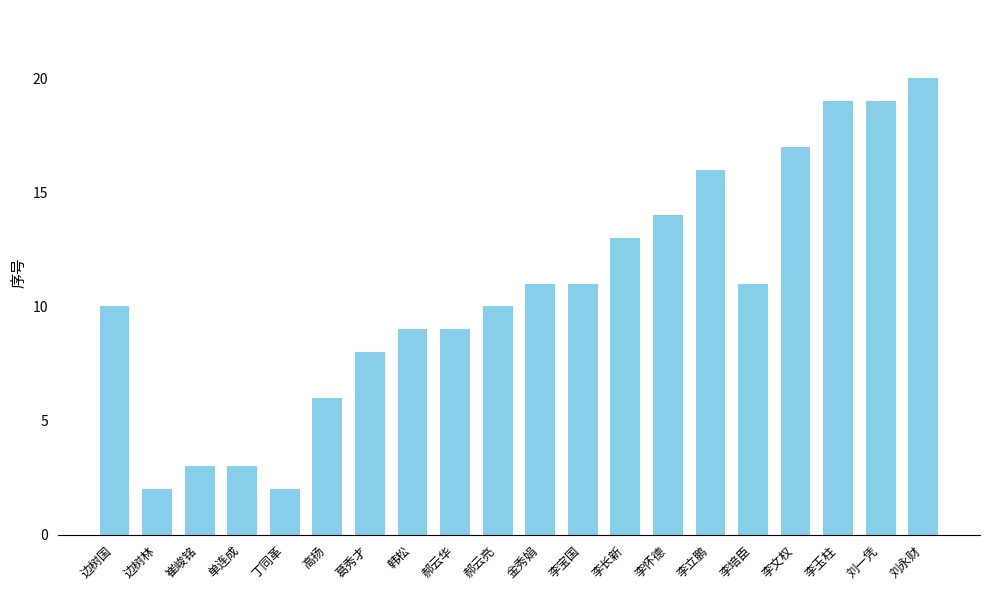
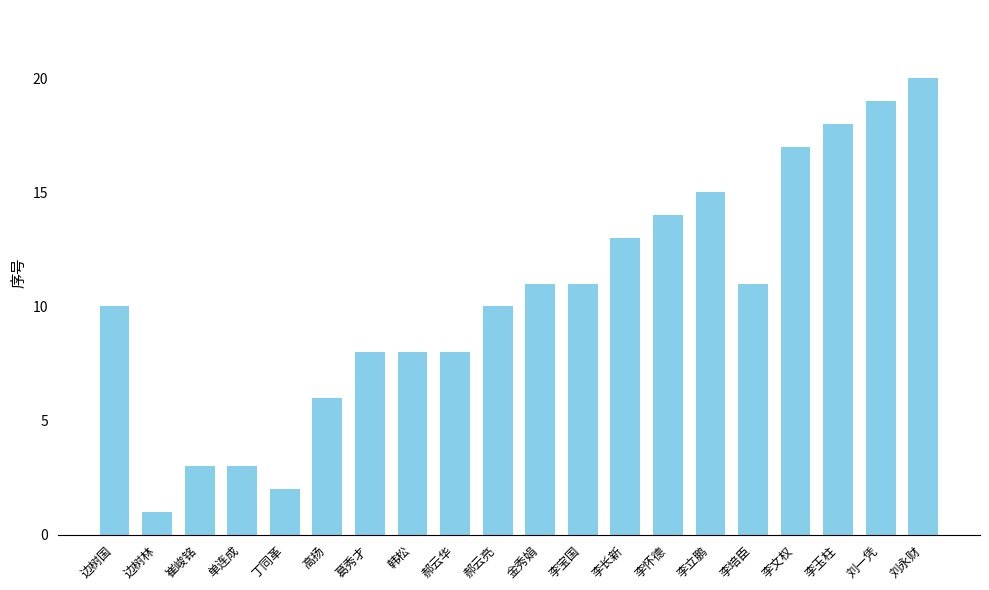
边树林: 2 -> 1
韩松: 9 -> 8
郝云华: 9 -> 8
李立鹏: 16 -> 15
李玉柱: 19 -> 18
